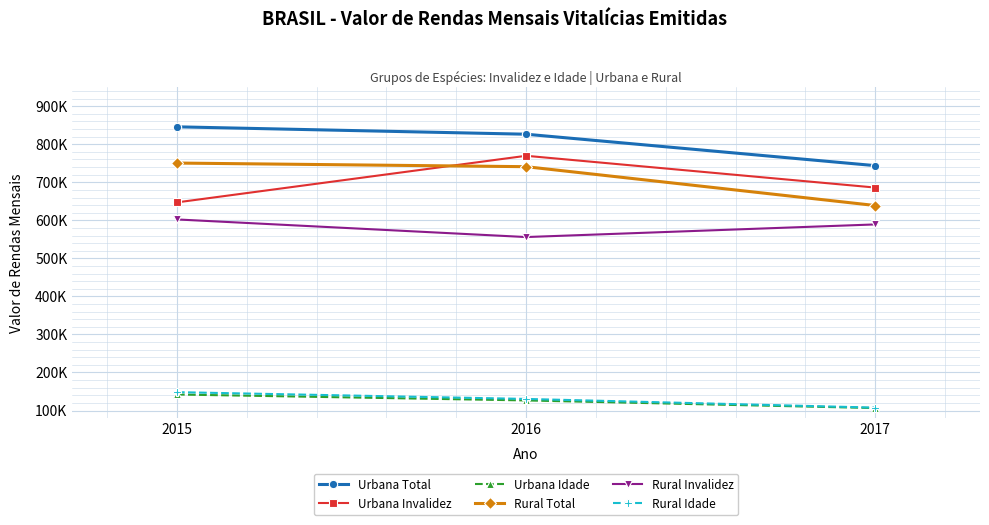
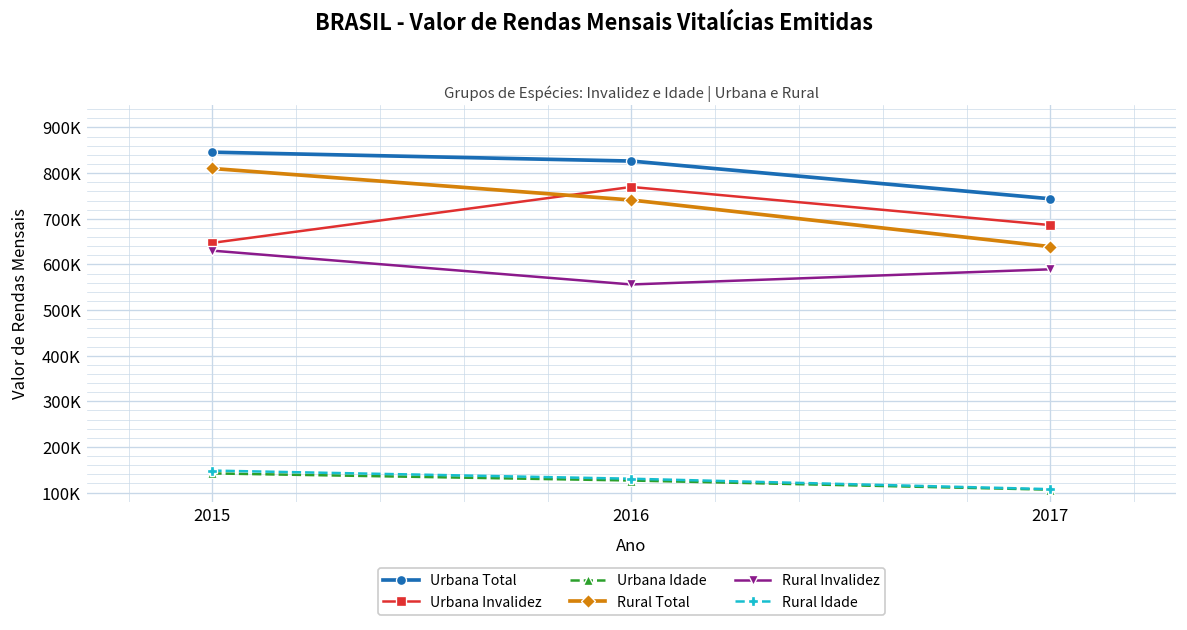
Rural Total, 2015: 750000 -> 810000
Rural Invalidez, 2015: 600000 -> 630000
